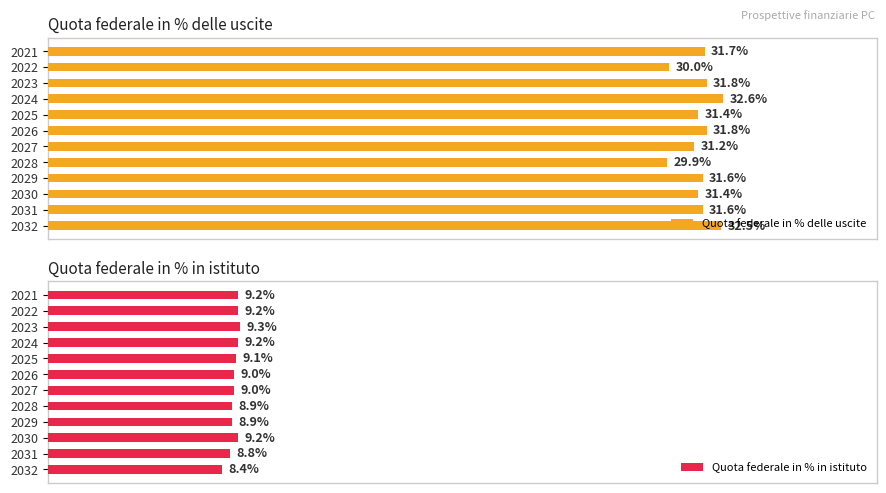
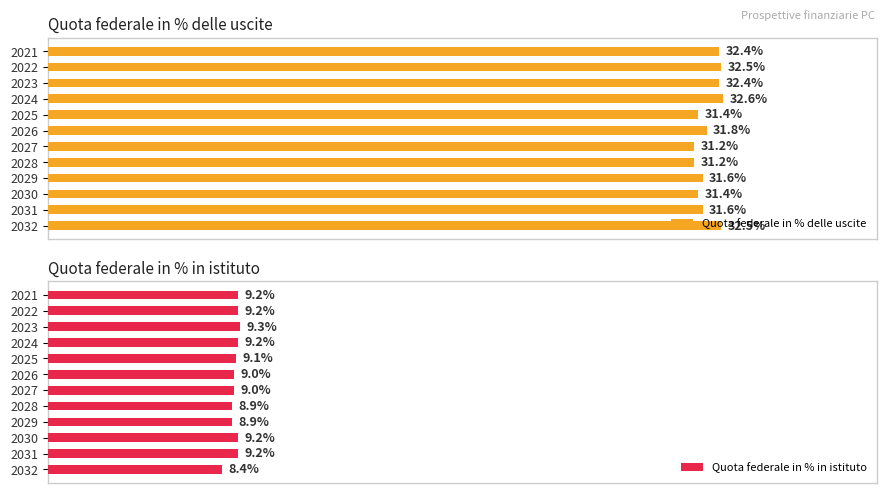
Quota federale in % delle uscite, 2021: 31.7% -> 32.4%
Quota federale in % delle uscite, 2022: 30.0% -> 32.5%
Quota federale in % delle uscite, 2023: 31.8% -> 32.4%
Quota federale in % delle uscite, 2028: 29.9% -> 31.2%
Quota federale in % in istituto, 2031: 8.8% -> 9.2%
